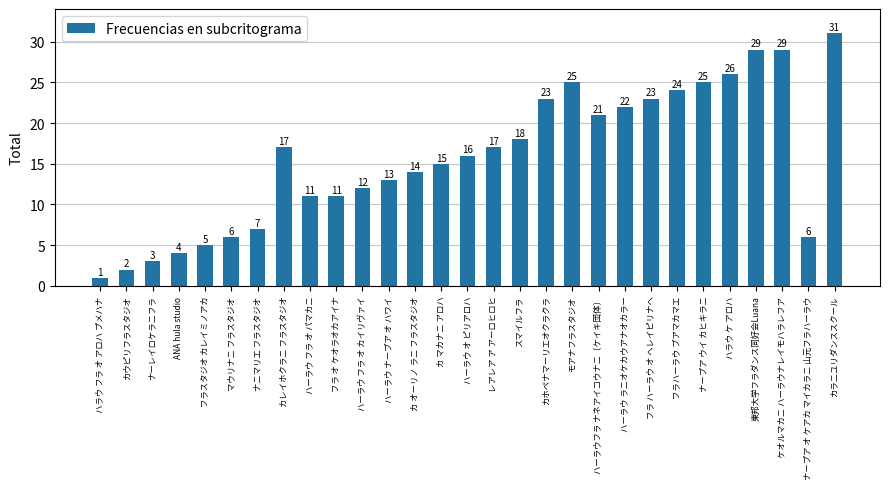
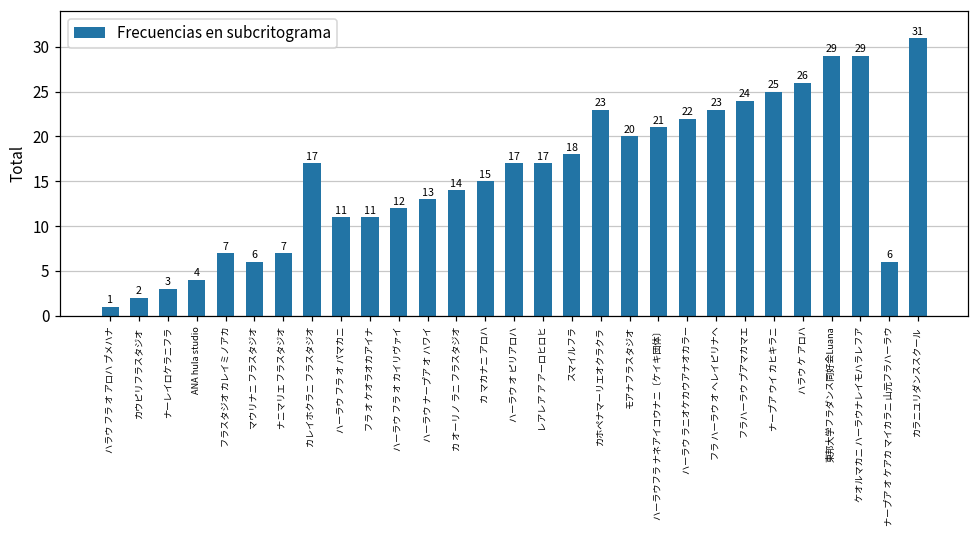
フラスタジオ カレイミノアカ: 5 -> 7
ハーラウ オ ピリアロハ: 16 -> 17
モアナフラスタジオ: 25 -> 20
